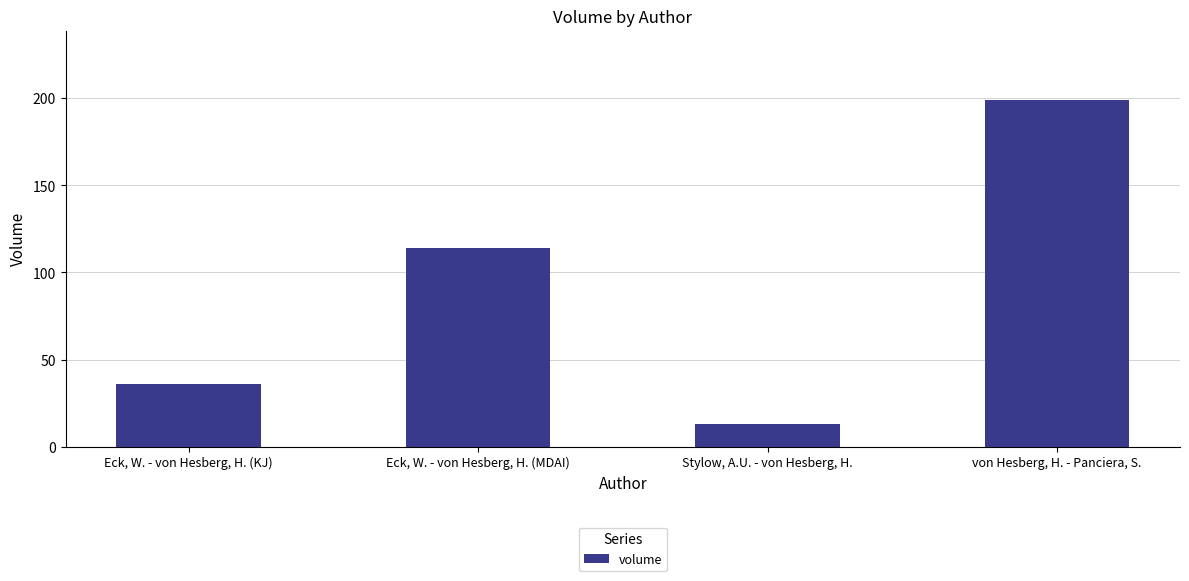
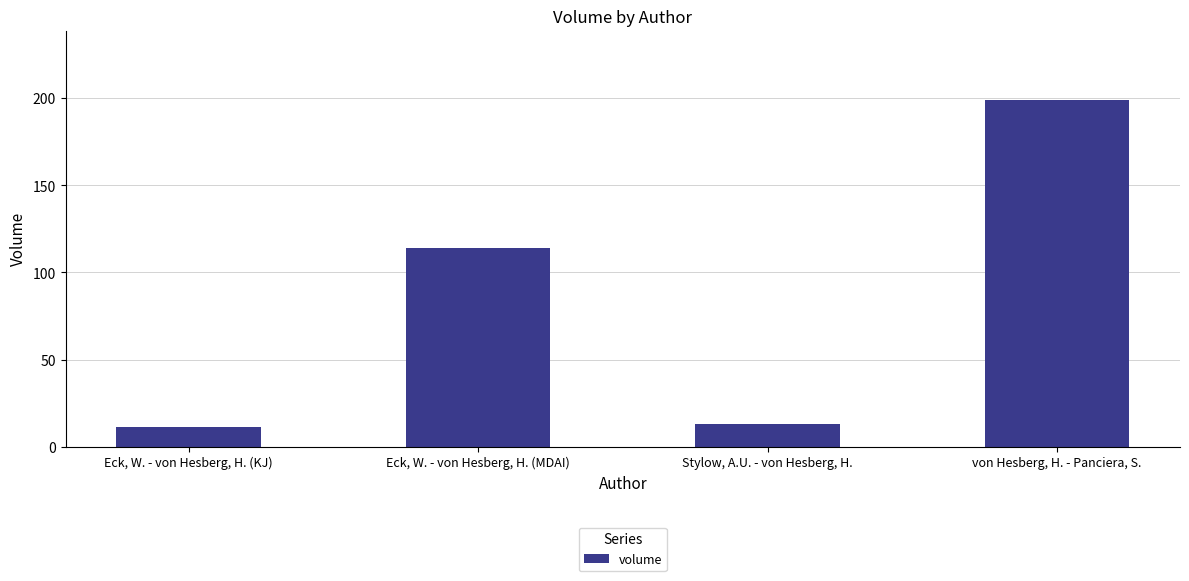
Eck, W. - von Hesberg, H. (KJ): 36 -> 11
